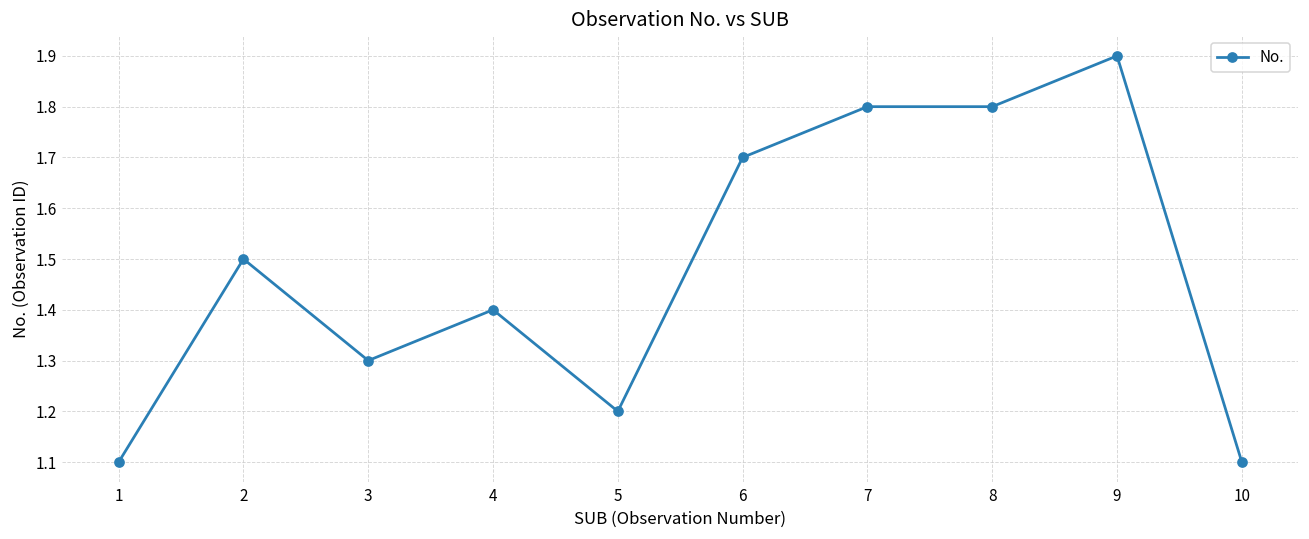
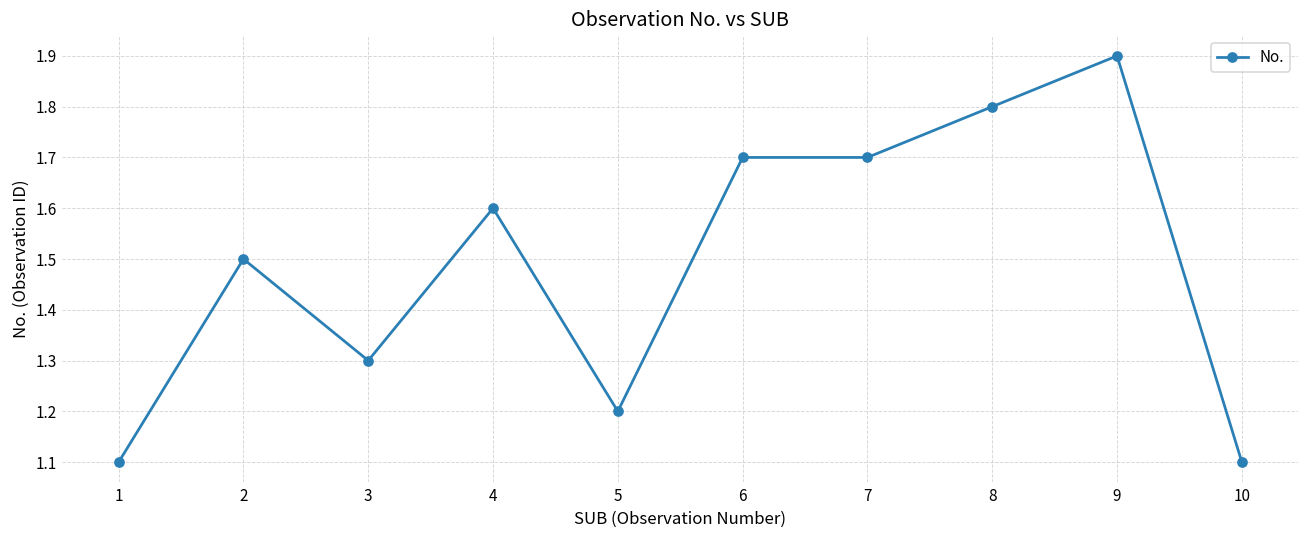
4: 1.4 -> 1.6
7: 1.8 -> 1.7
